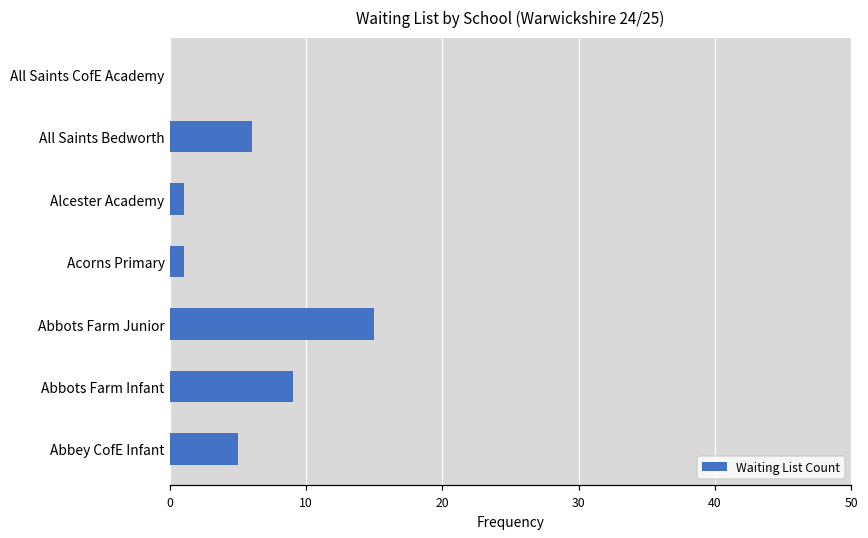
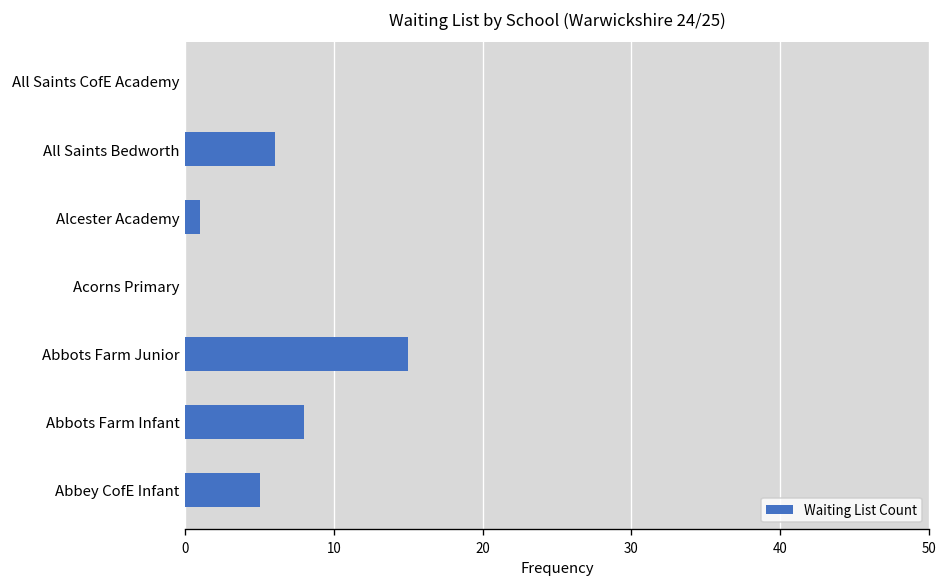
Acorns Primary: 1 -> 0
Abbots Farm Infant: 9 -> 8
